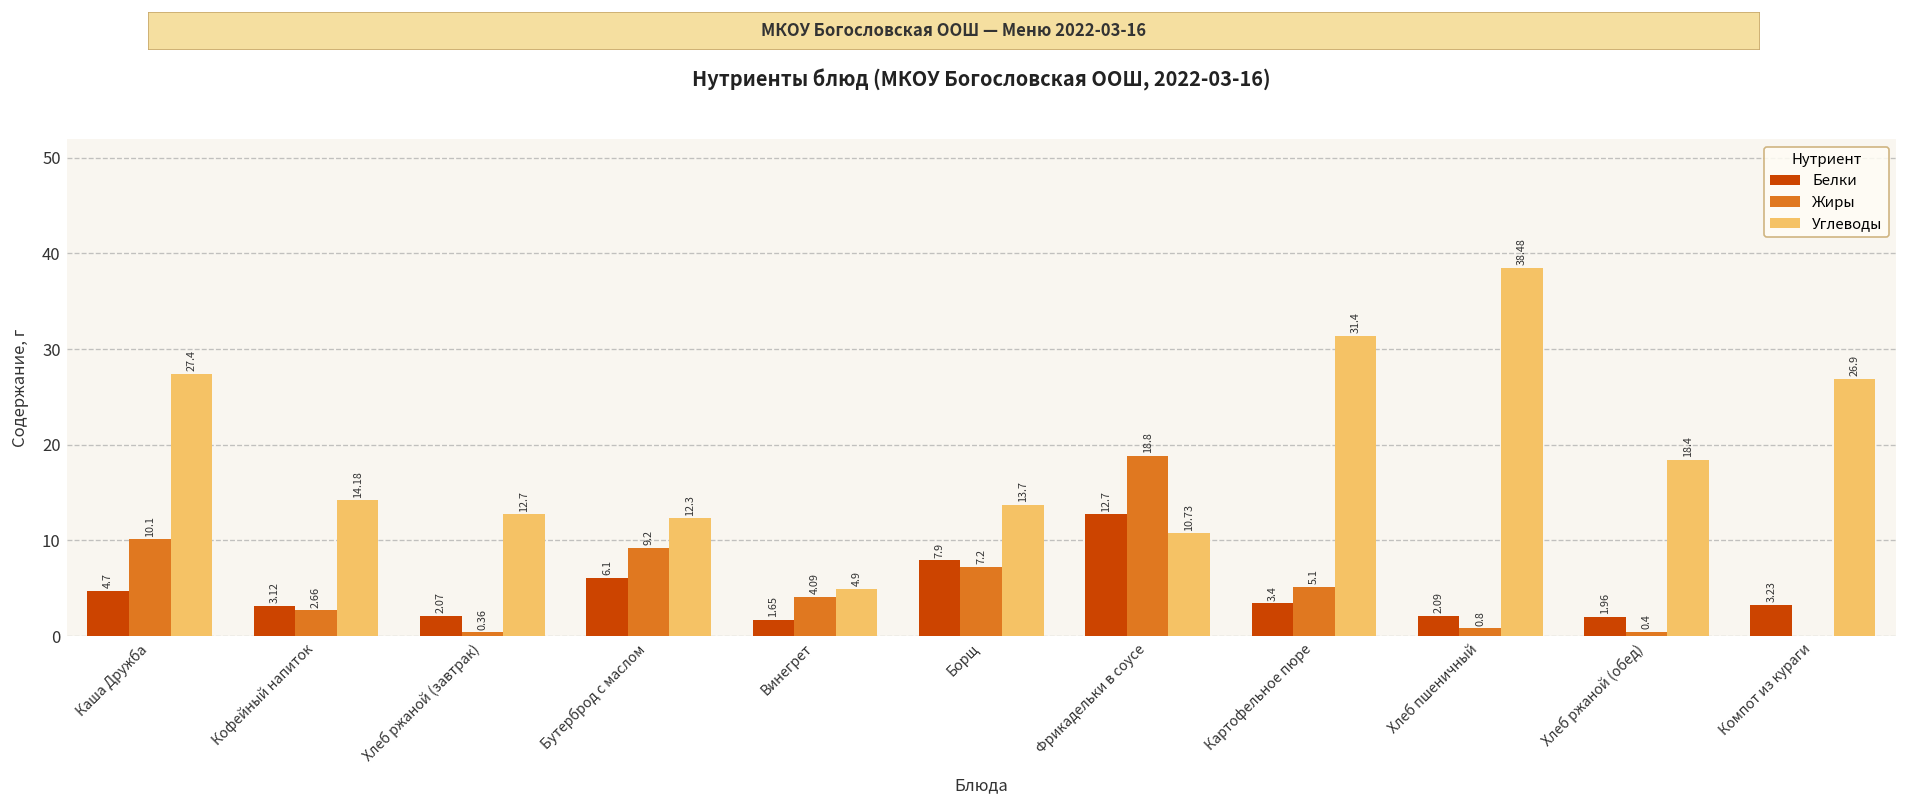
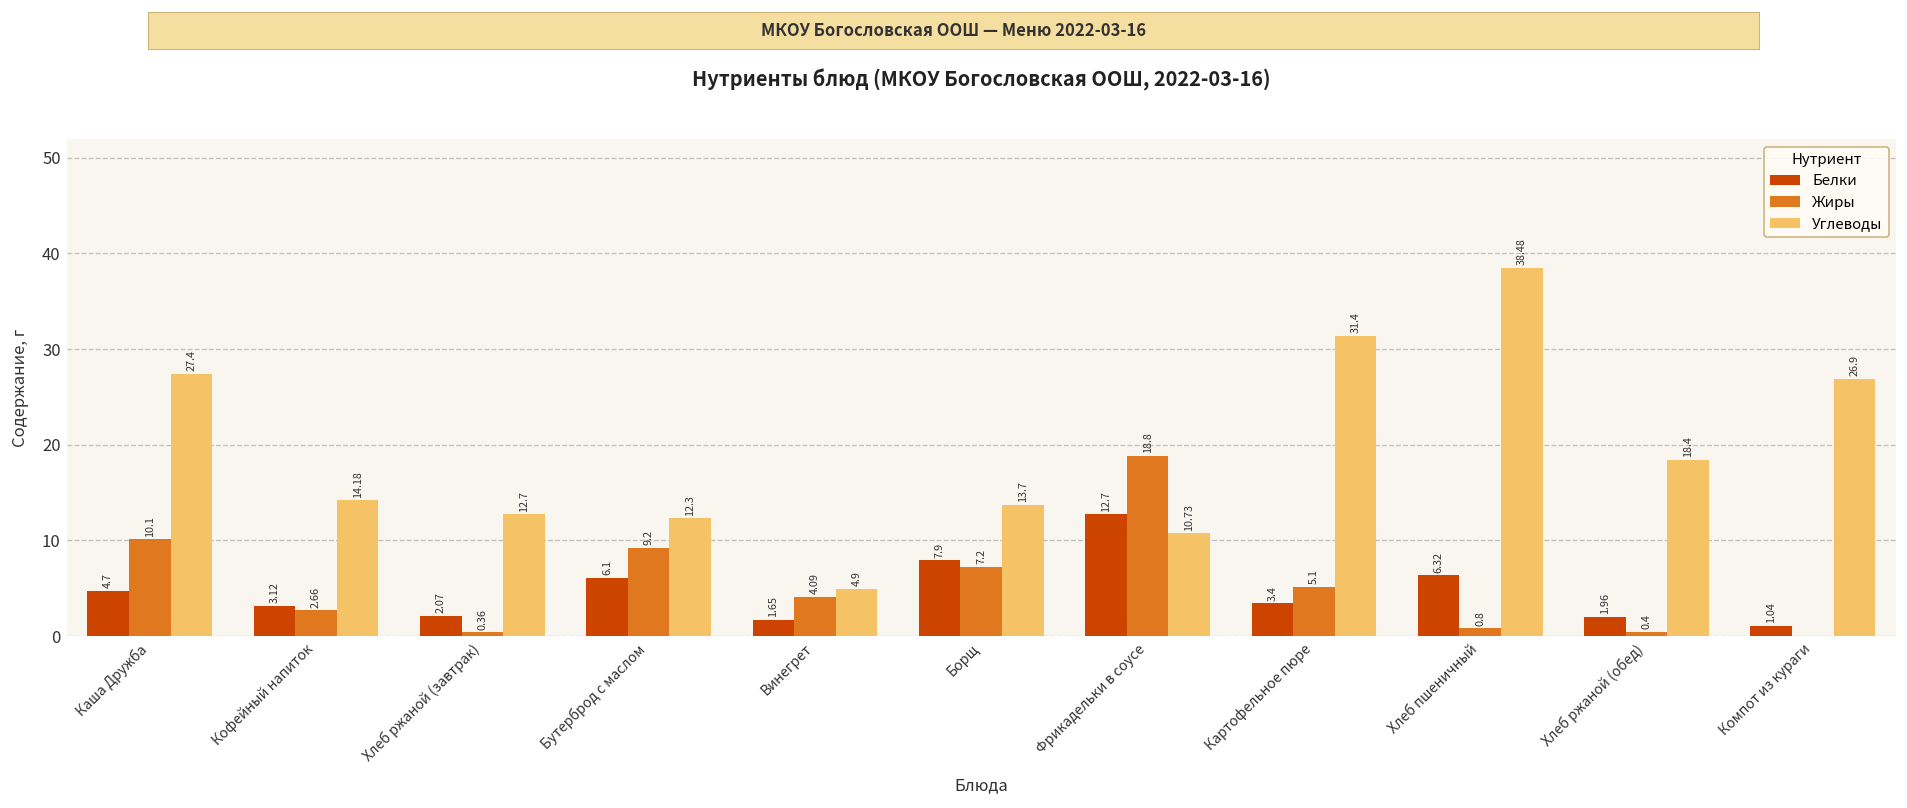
Белки, Хлеб пшеничный: 2.09 -> 6.32
Белки, Компот из кураги: 3.23 -> 1.04
